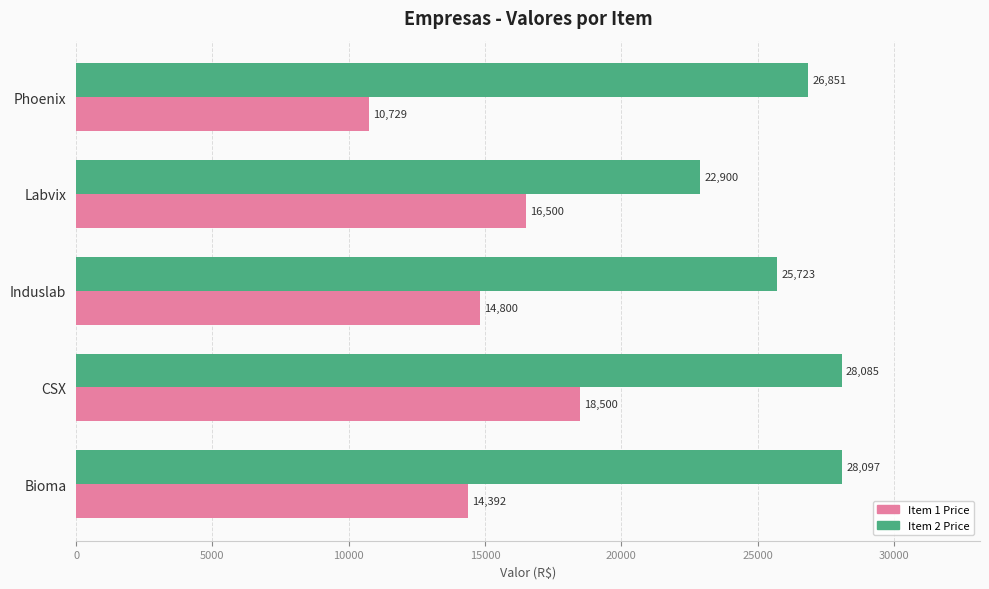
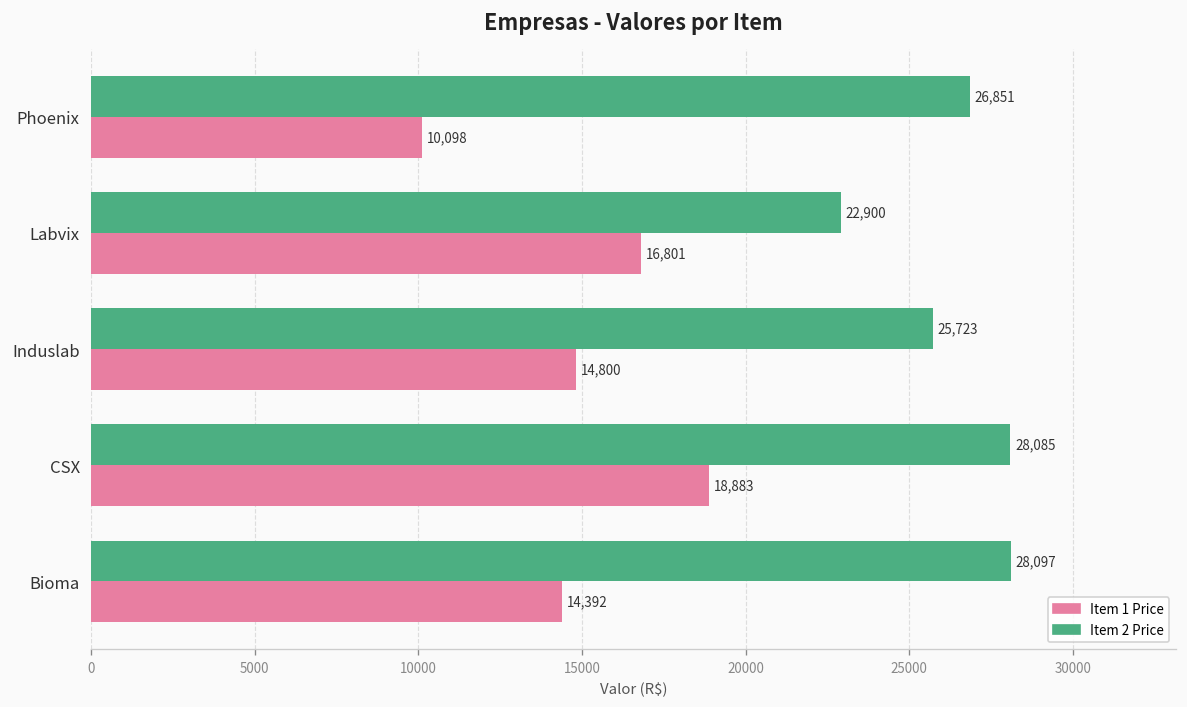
Item 1 Price, Phoenix: 10,729 -> 10,098
Item 1 Price, Labvix: 16,500 -> 16,801
Item 1 Price, CSX: 18,500 -> 18,883
